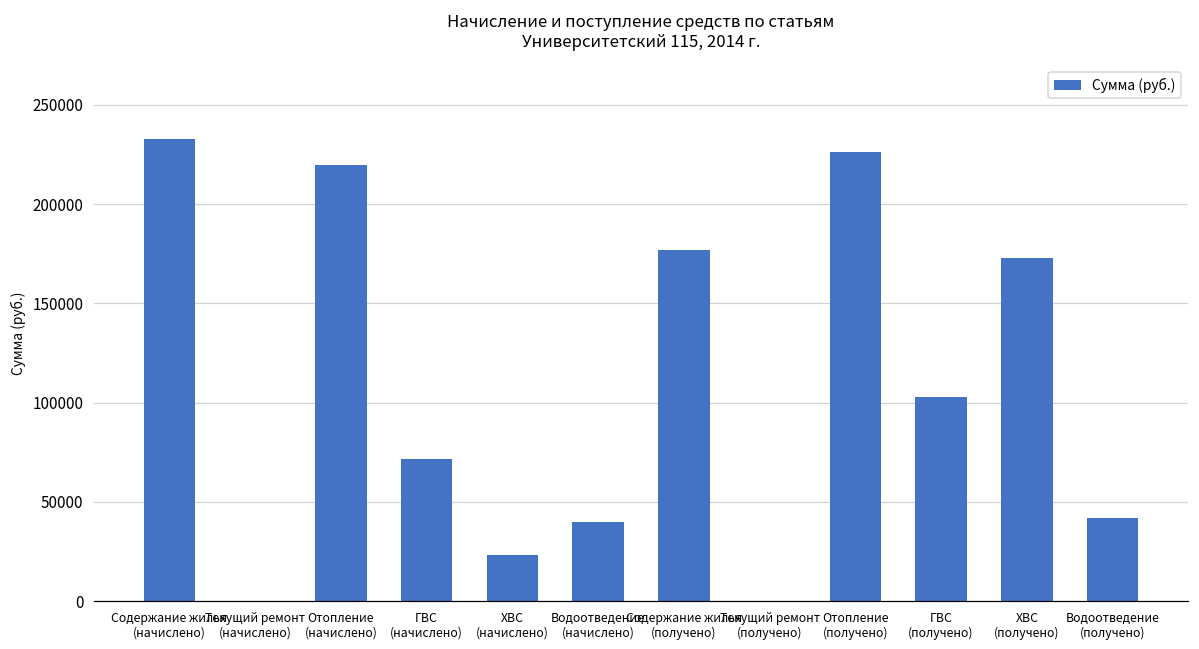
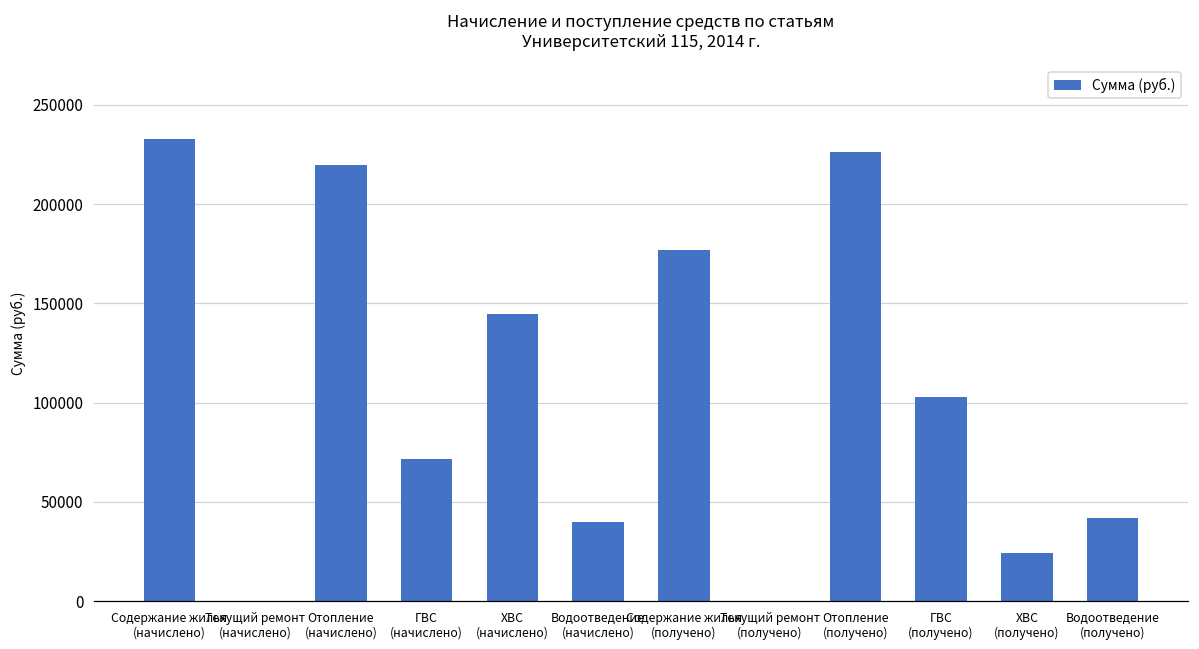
ХВС (начислено): 23000 -> 145000
ХВС (получено): 173000 -> 25000
